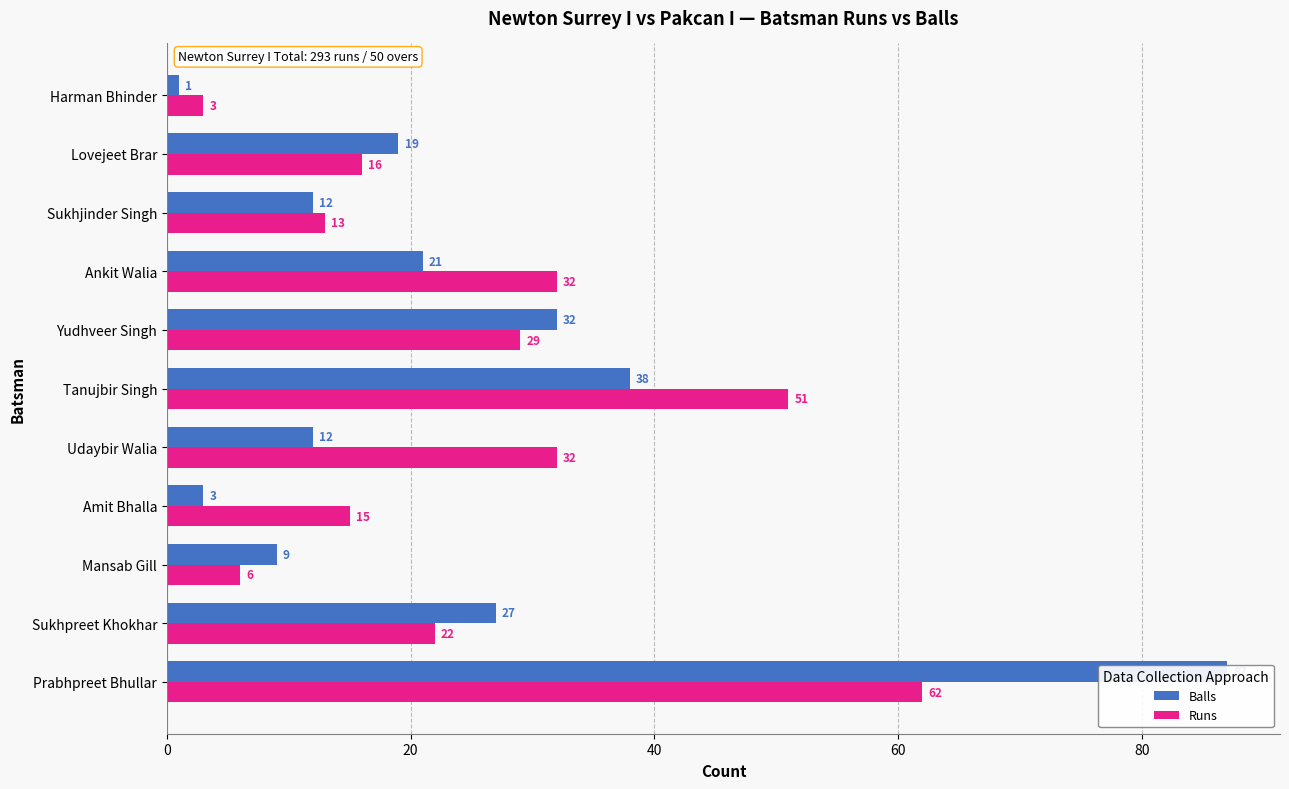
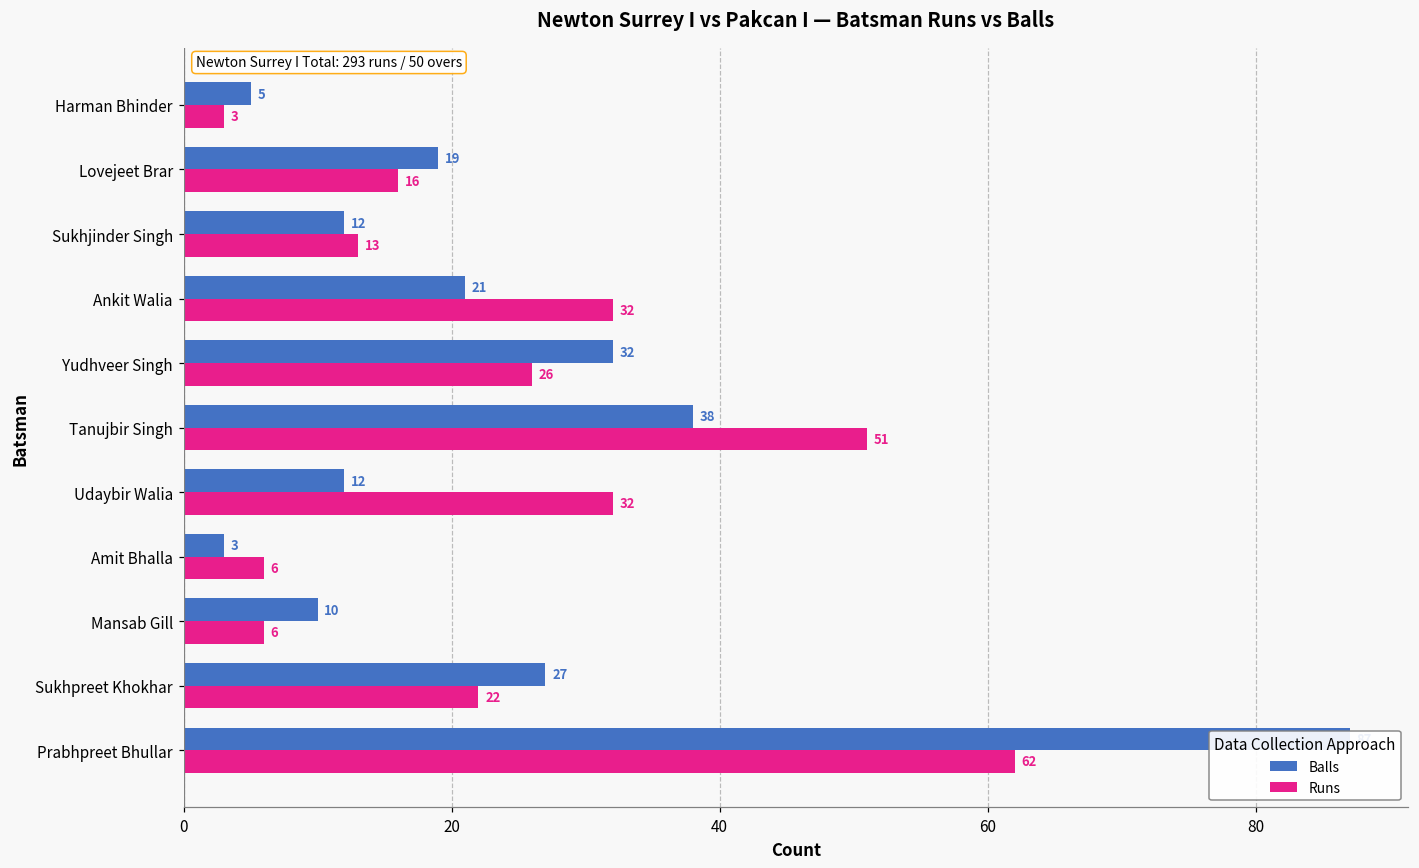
Balls, Harman Bhinder: 1 -> 5
Runs, Yudhveer Singh: 29 -> 26
Runs, Amit Bhalla: 15 -> 6
Balls, Mansab Gill: 9 -> 10
